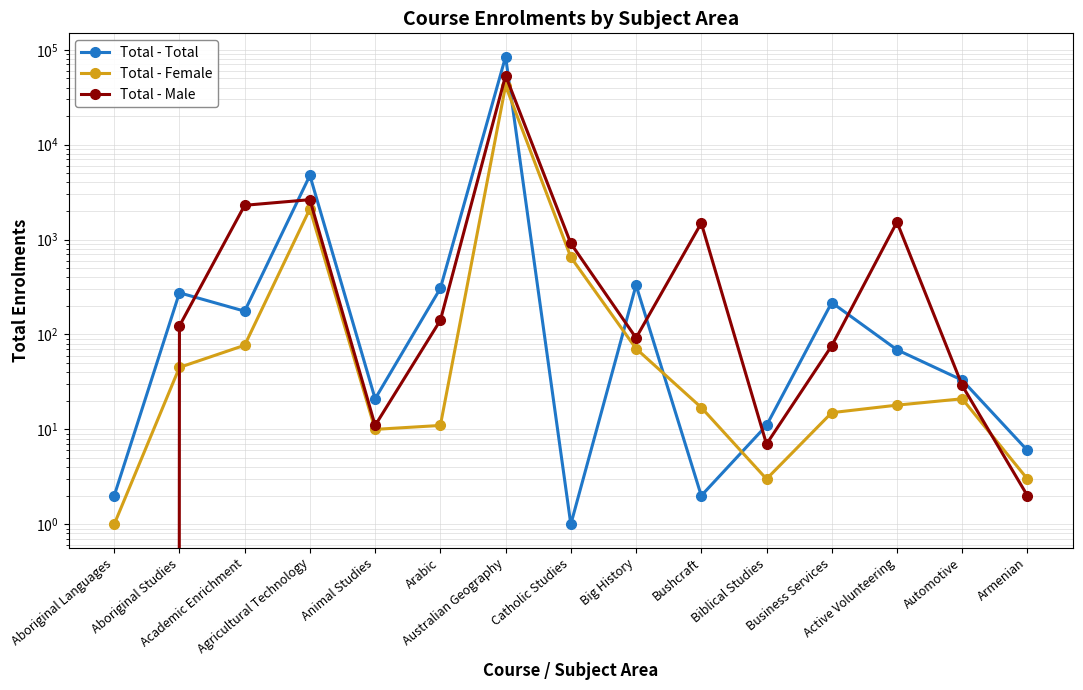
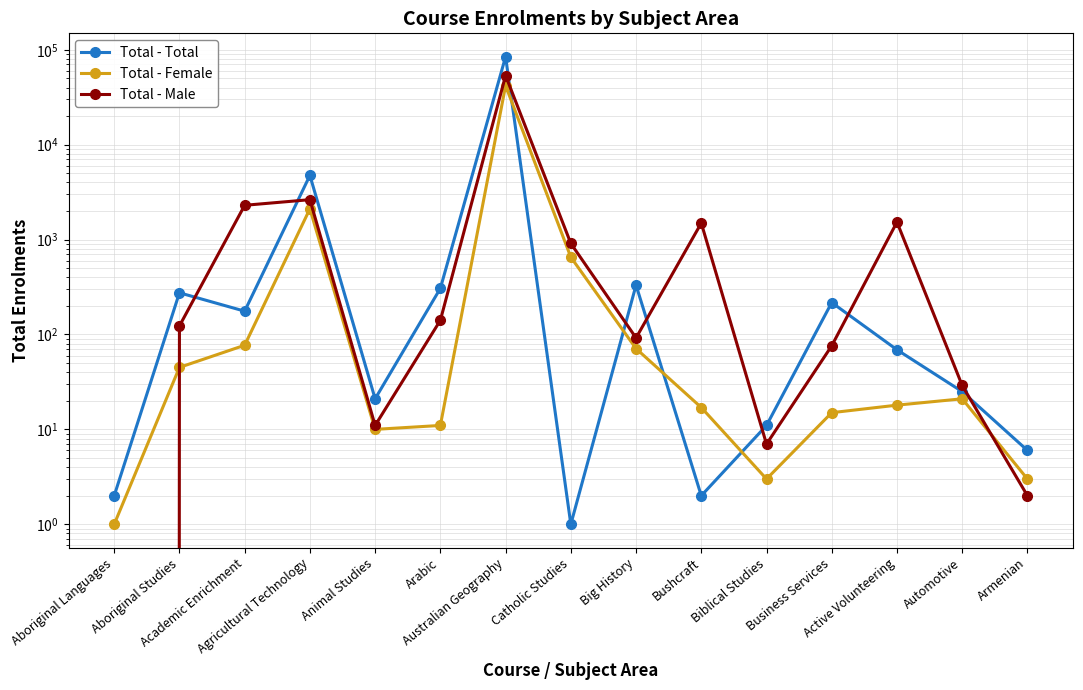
Total - Total, Automotive: 33 -> 25
